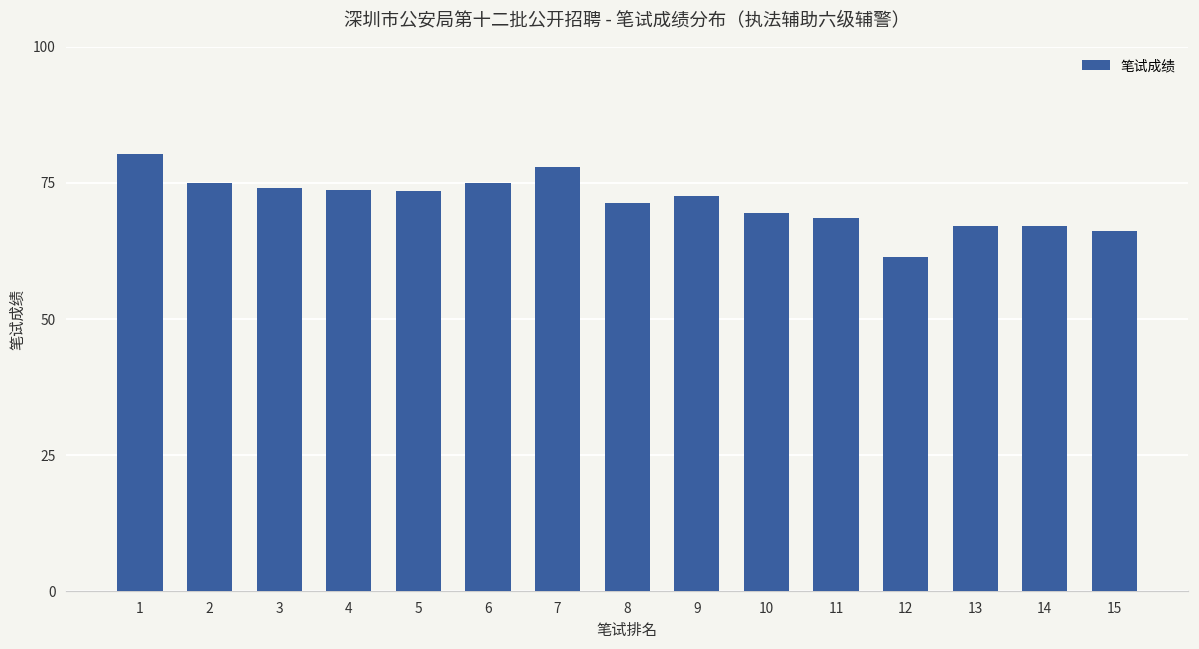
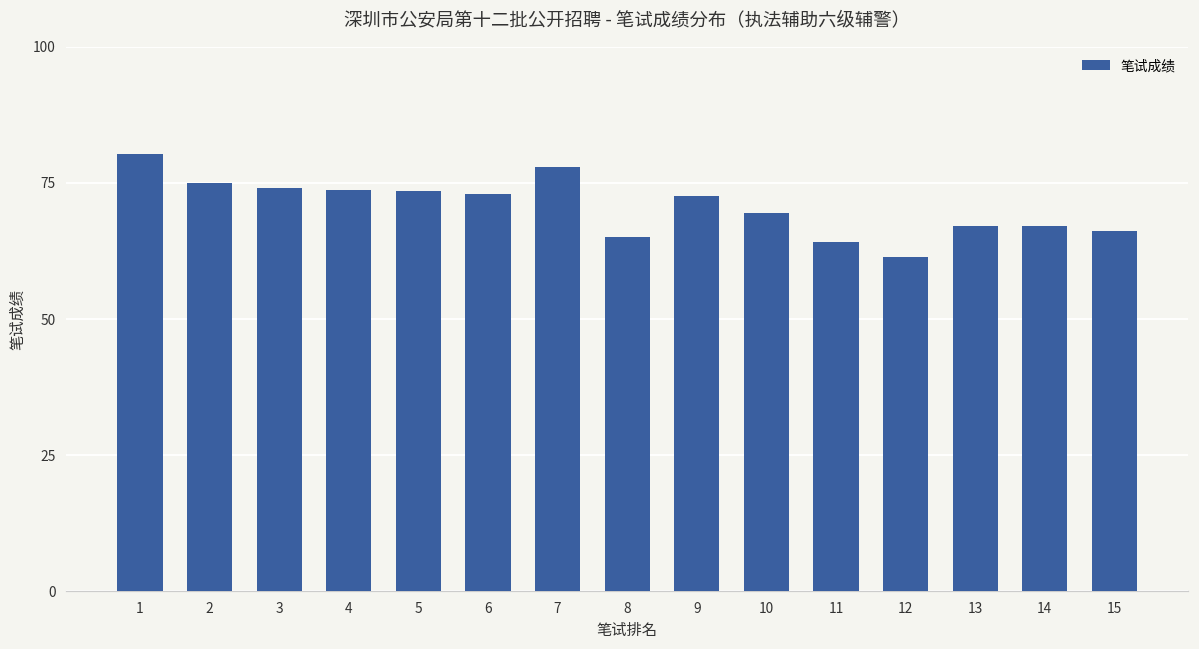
6: 75 -> 73
8: 71 -> 65
11: 69 -> 64
